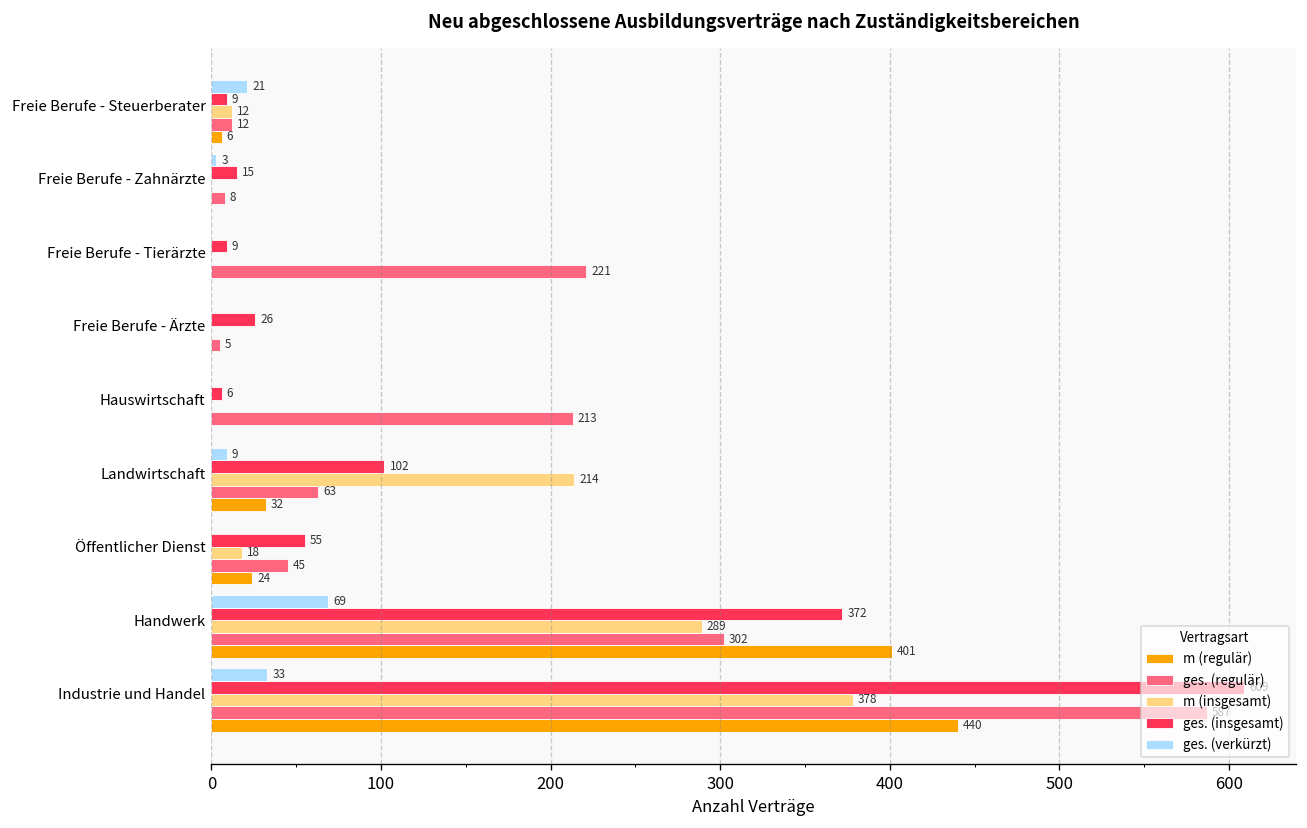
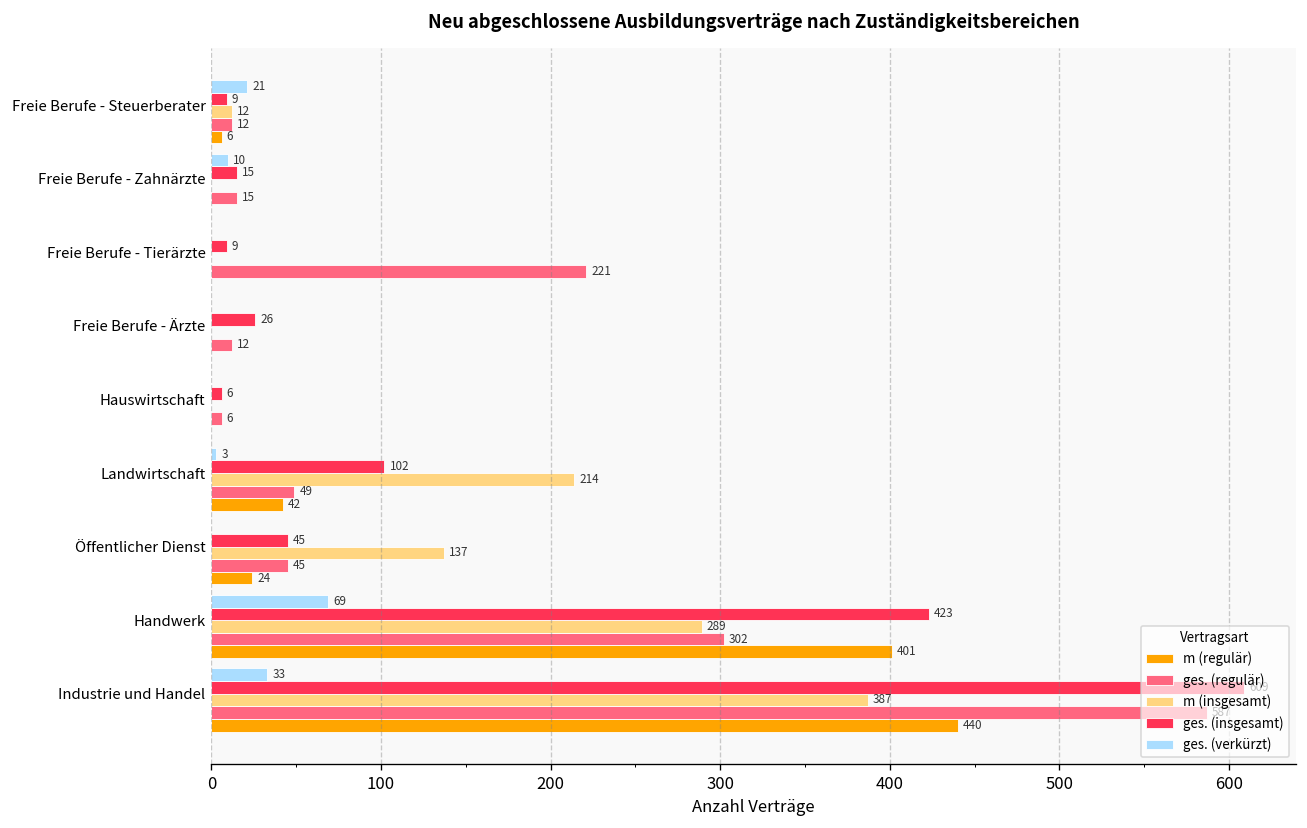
ges. (verkürzt), Freie Berufe - Zahnärzte: 3 -> 10
ges. (regulär), Freie Berufe - Zahnärzte: 8 -> 15
ges. (regulär), Freie Berufe - Ärzte: 5 -> 12
ges. (regulär), Hauswirtschaft: 213 -> 6
ges. (verkürzt), Landwirtschaft: 9 -> 3
ges. (regulär), Landwirtschaft: 63 -> 49
m (regulär), Landwirtschaft: 32 -> 42
ges. (insgesamt), Öffentlicher Dienst: 55 -> 45
m (insgesamt), Öffentlicher Dienst: 18 -> 137
ges. (insgesamt), Handwerk: 372 -> 423
m (insgesamt), Industrie und Handel: 378 -> 387
